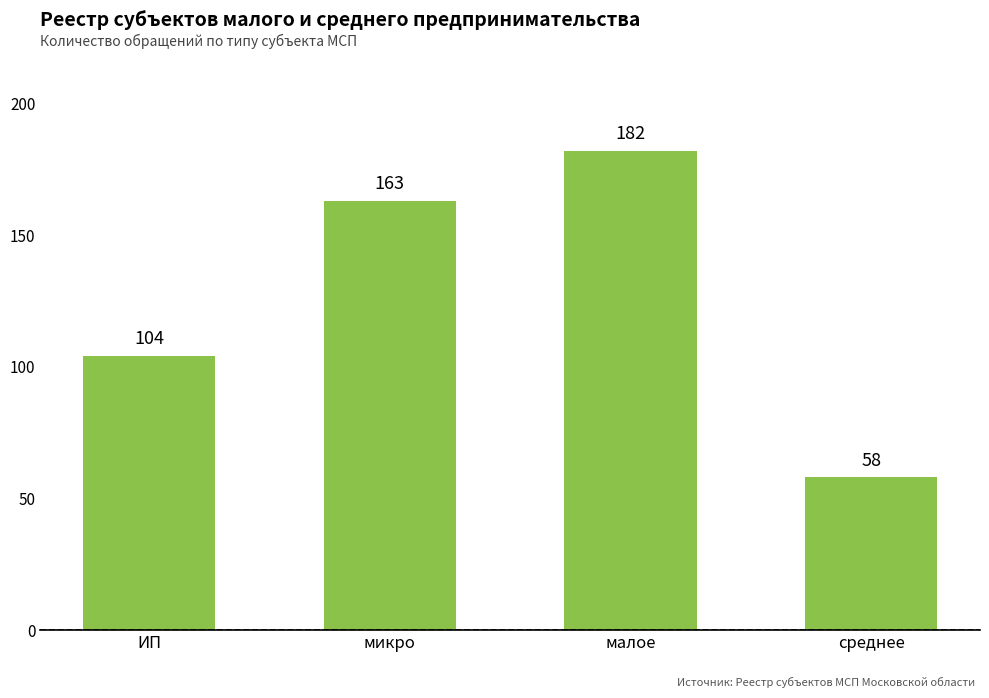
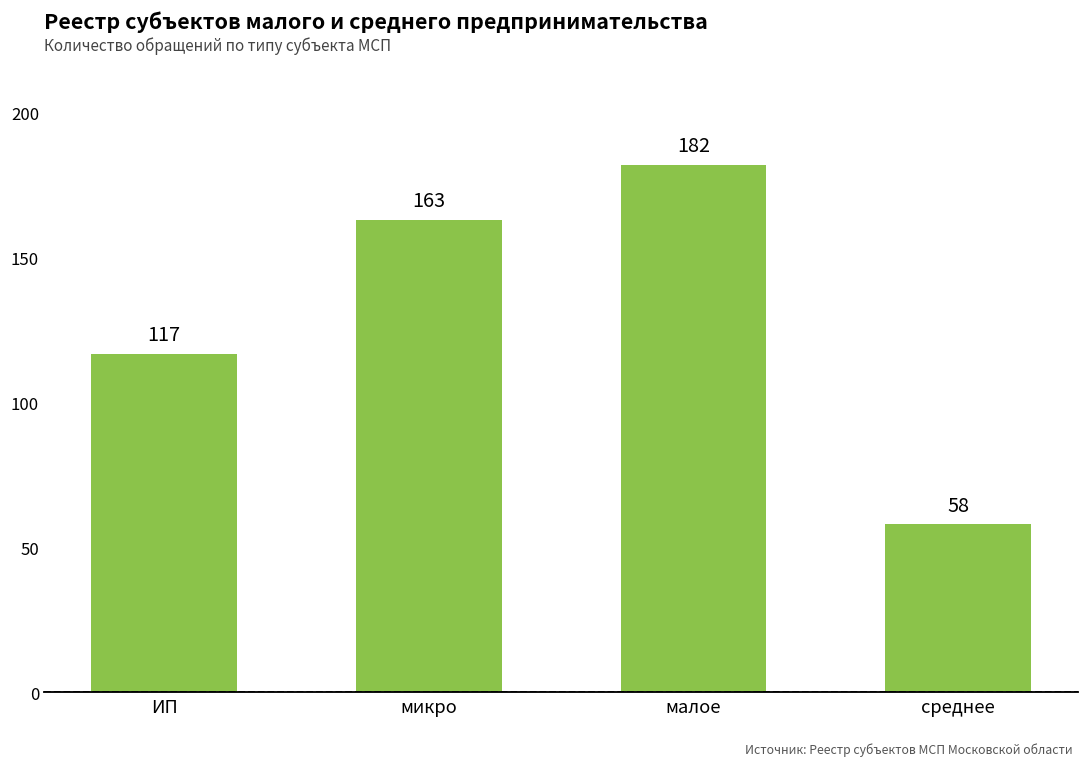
ИП: 104 -> 117
